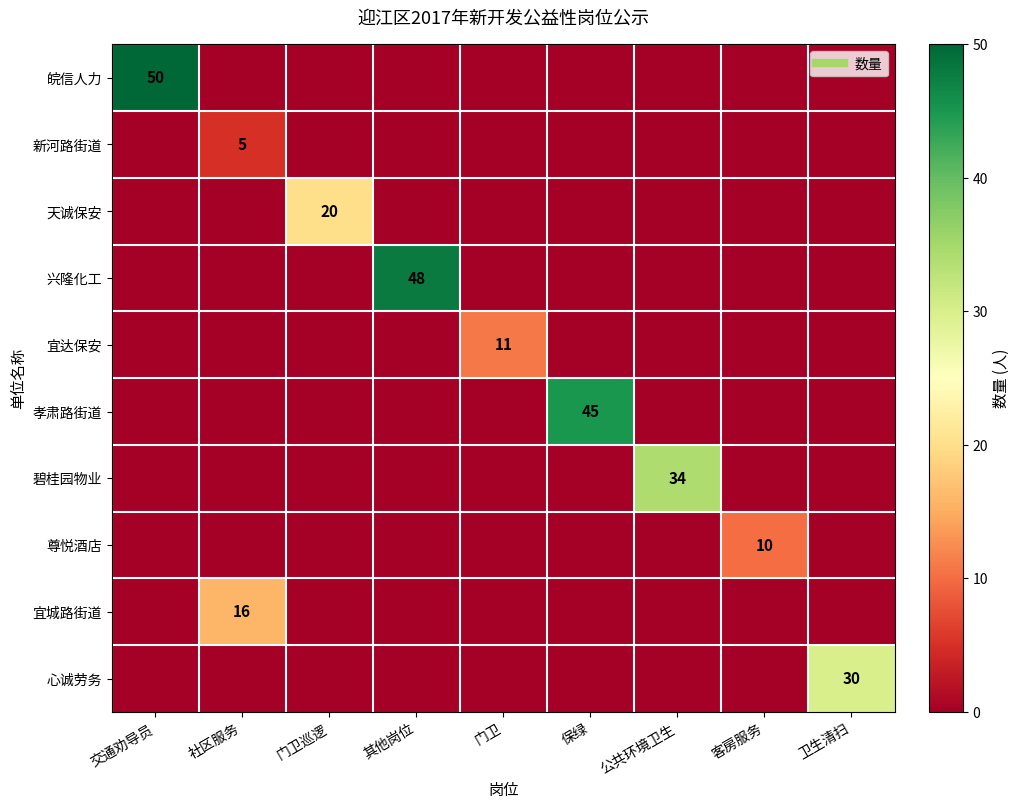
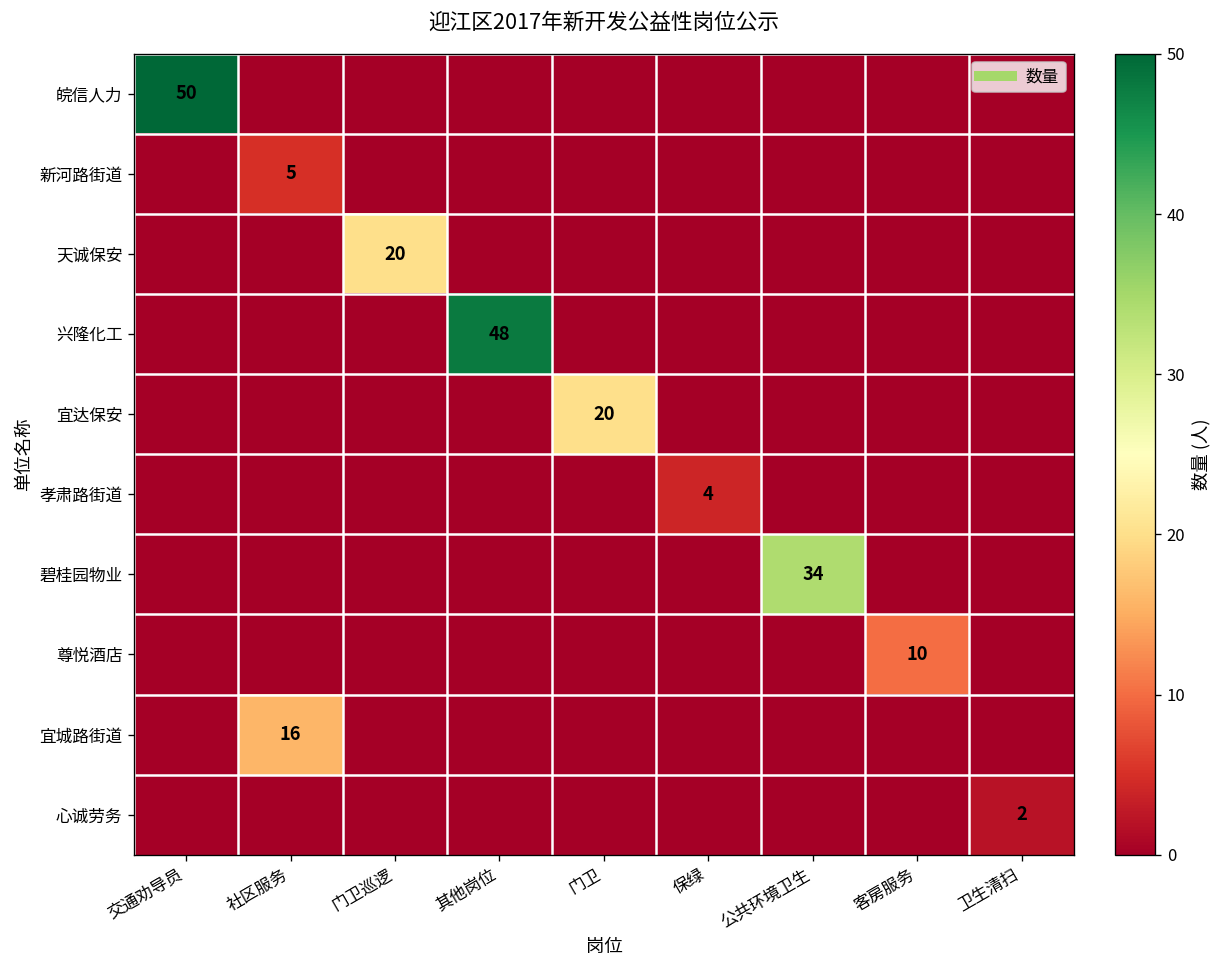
宜达保安, 门卫: 11 -> 20
孝肃路街道, 保绿: 45 -> 4
心诚劳务, 卫生清扫: 30 -> 2
